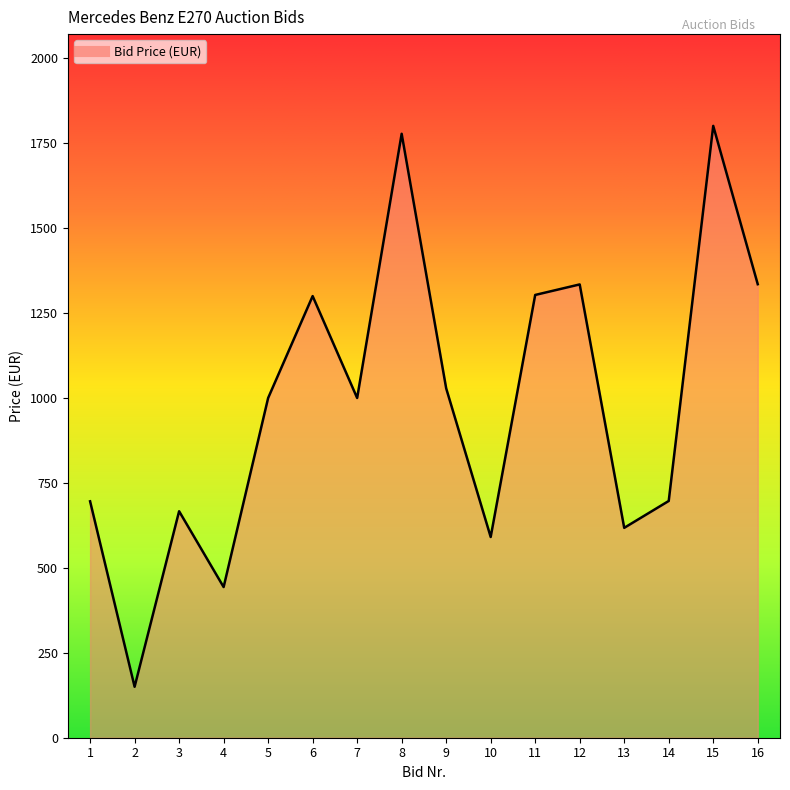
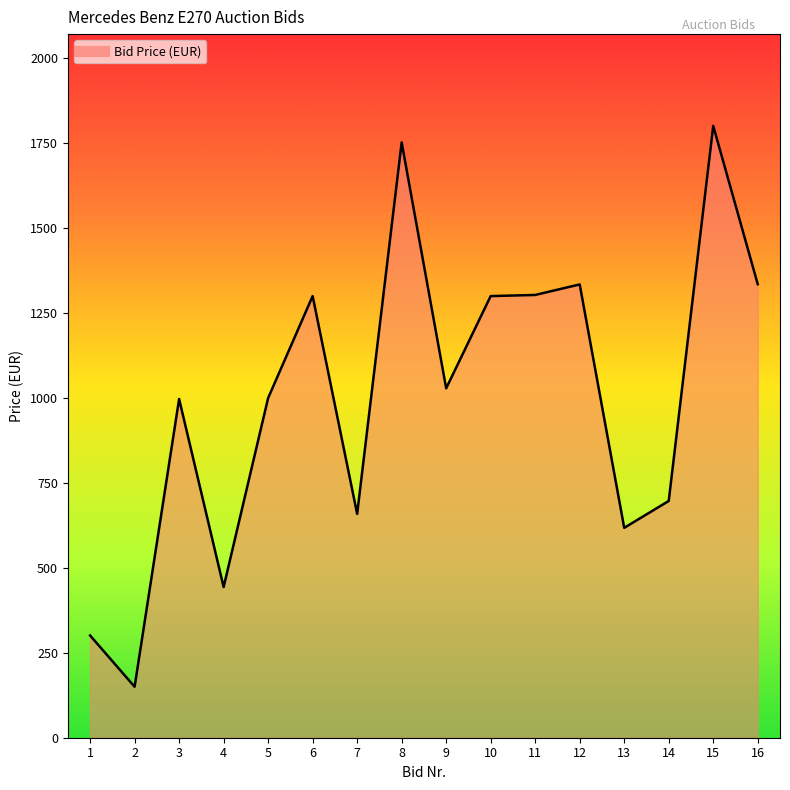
1: 700 -> 300
3: 670 -> 1000
7: 1000 -> 660
8: 1780 -> 1750
10: 590 -> 1300
